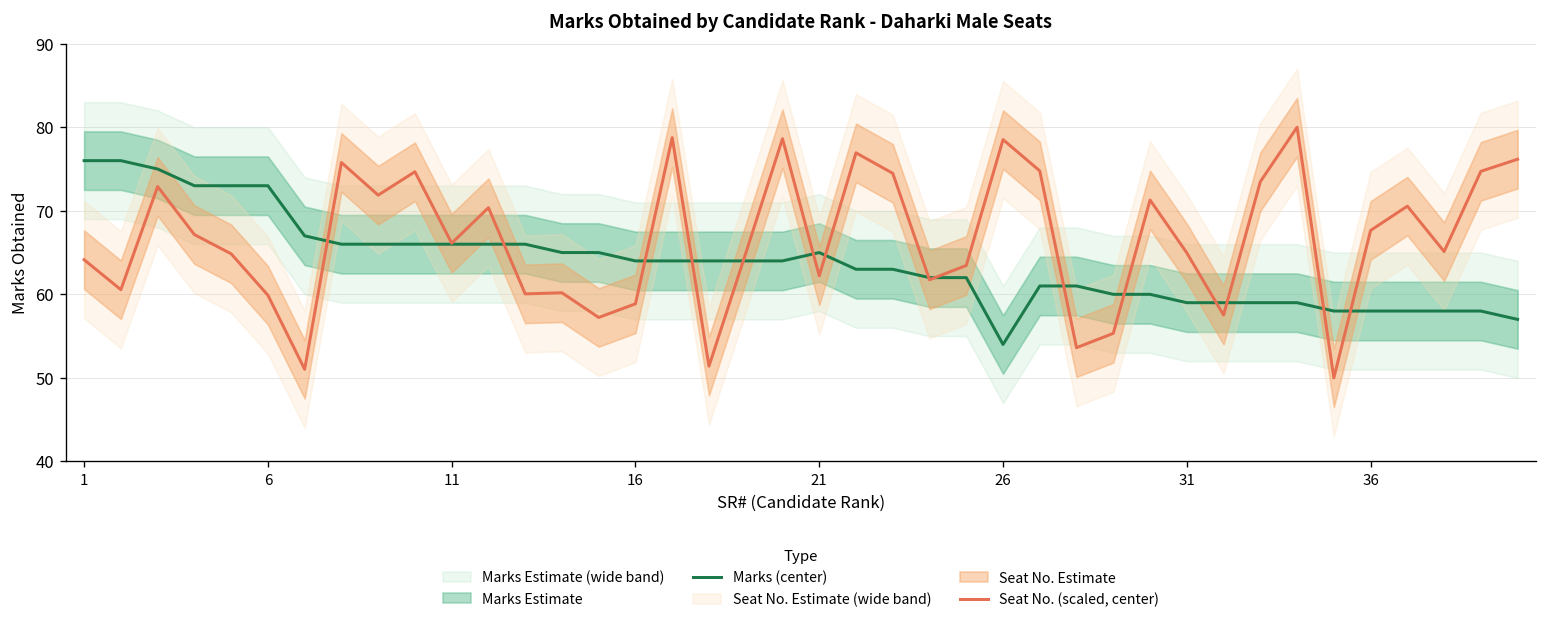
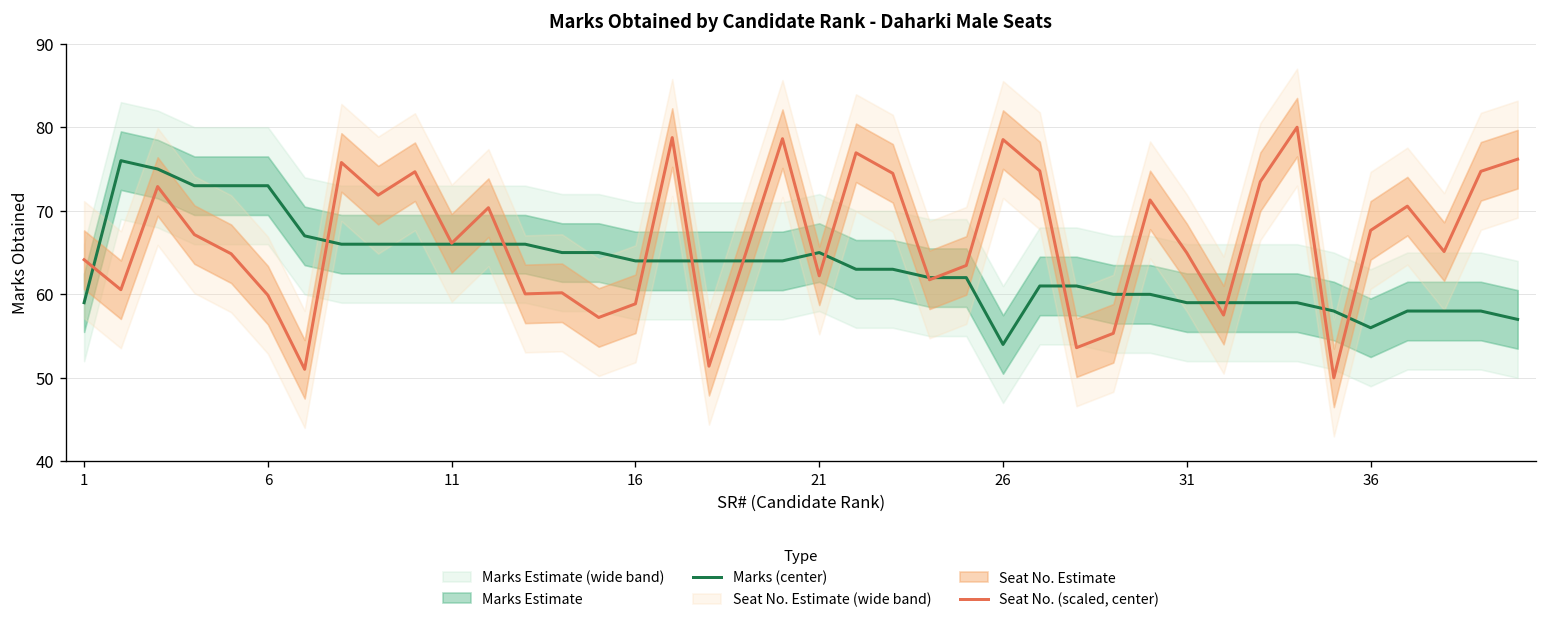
Marks (center), 1: 76 -> 59
Marks (center), 36: 58 -> 56
